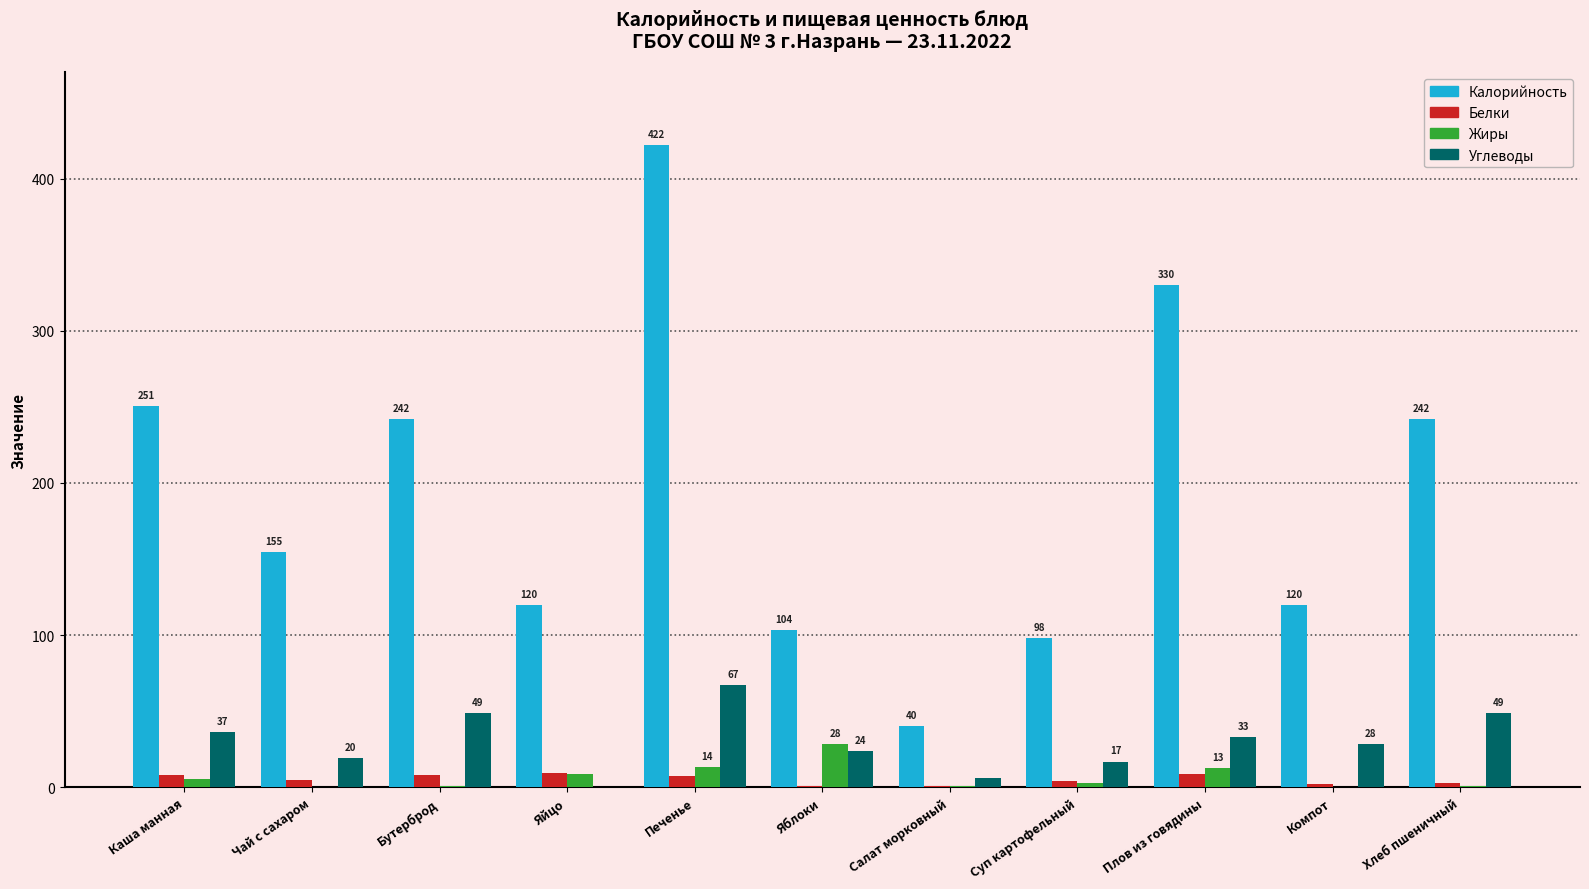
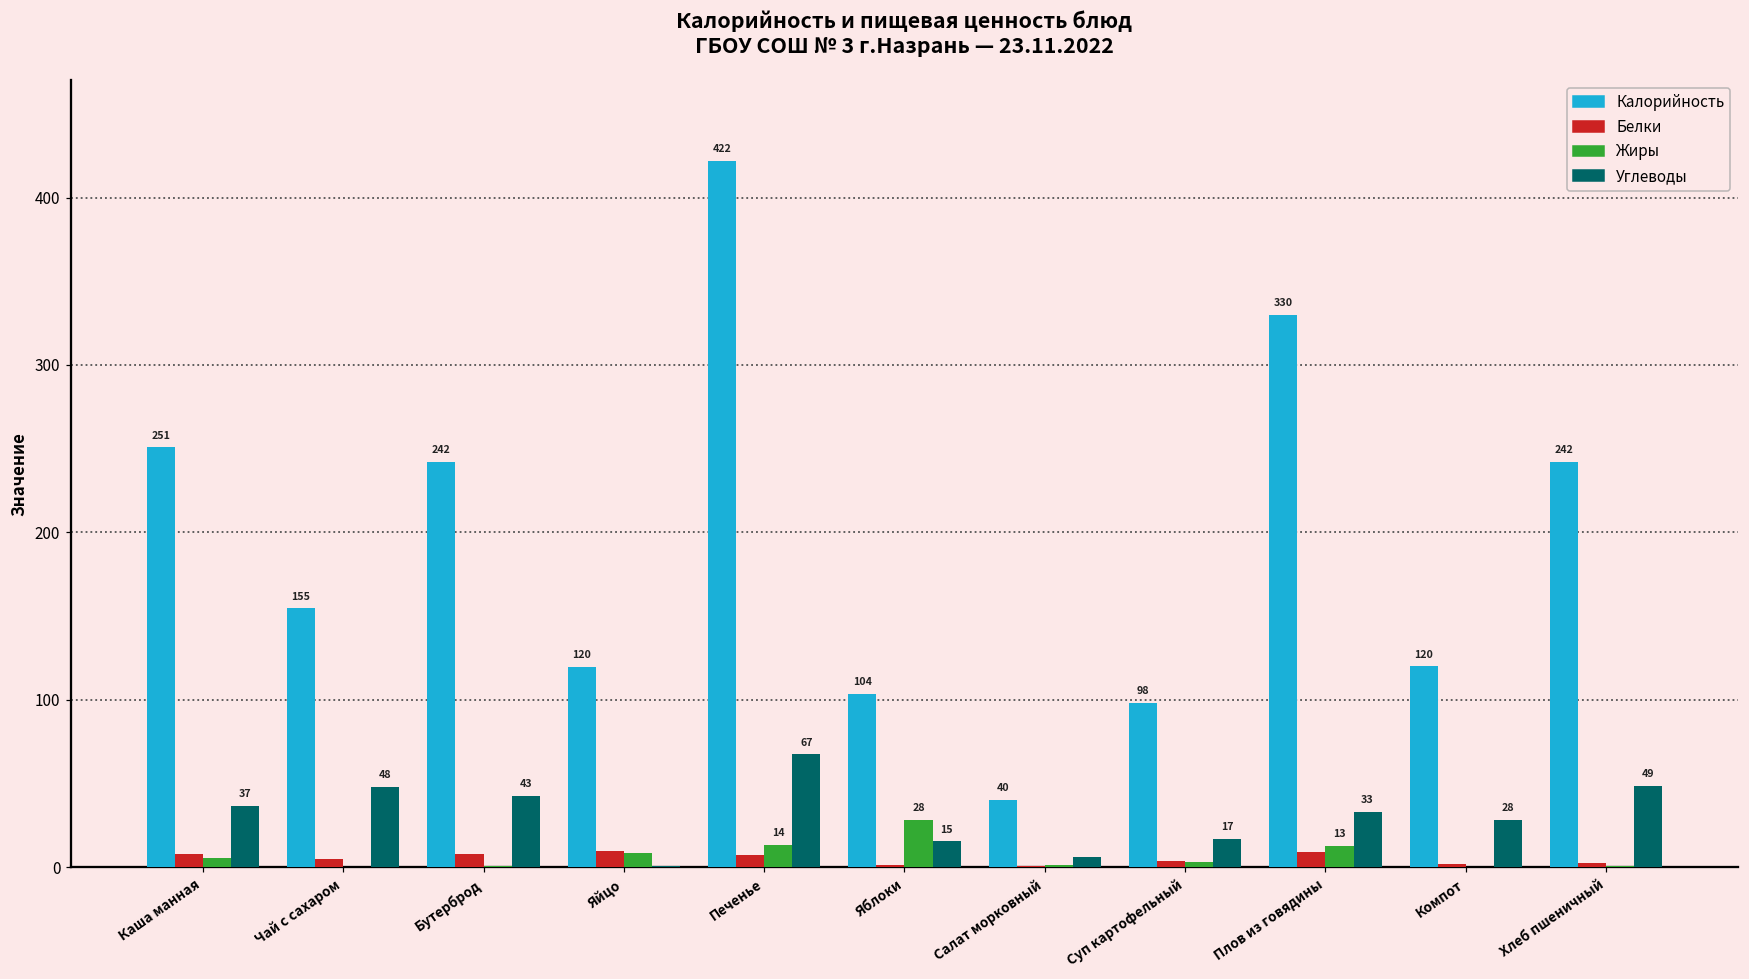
Углеводы, Чай с сахаром: 20 -> 48
Углеводы, Бутерброд: 49 -> 43
Углеводы, Яблоки: 24 -> 15
